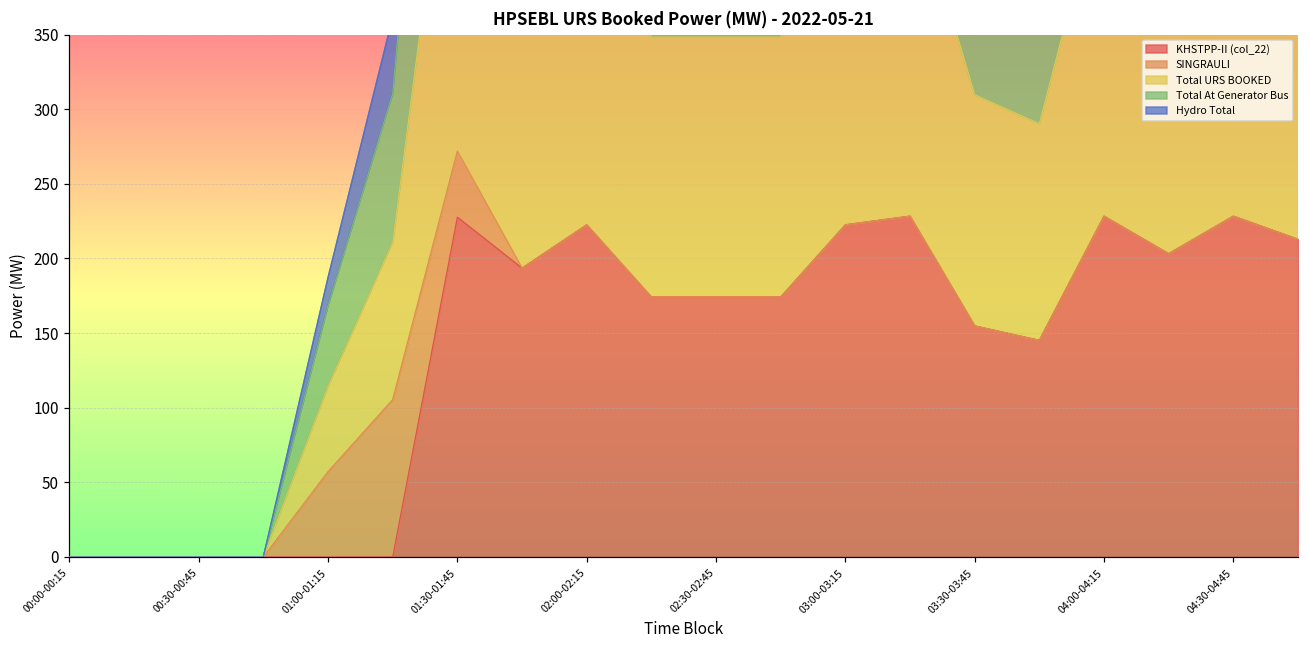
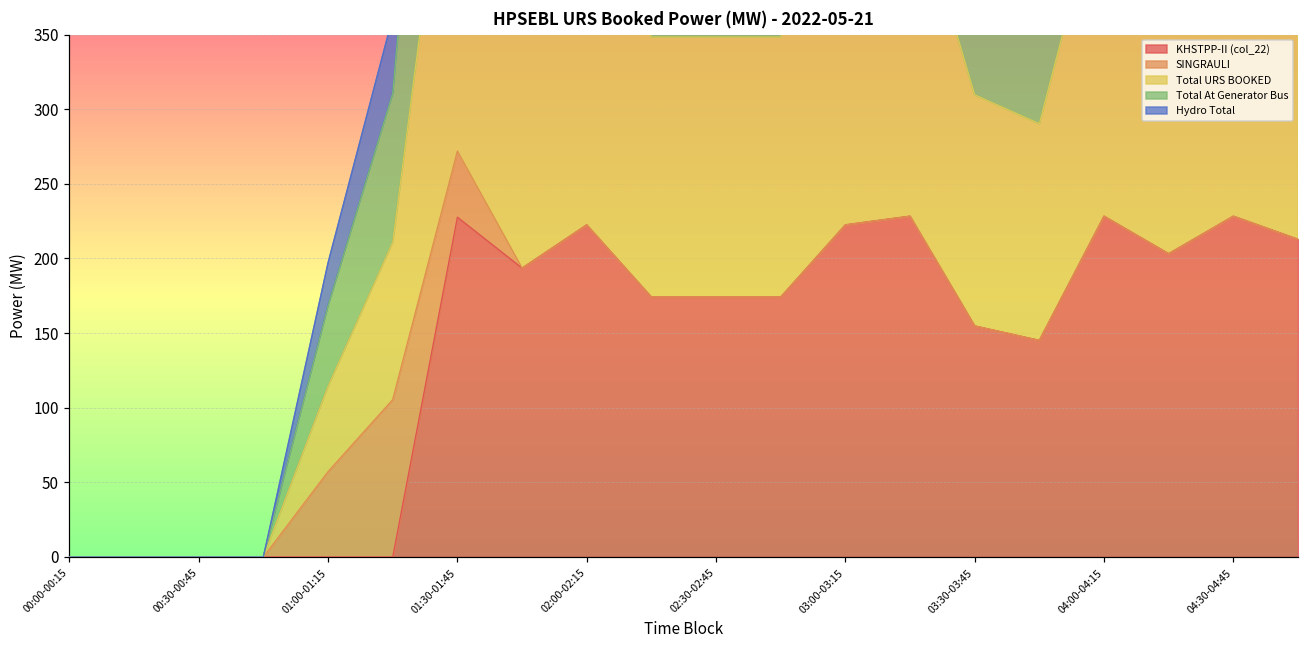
Hydro Total, 01:00-01:15: 19 -> 29
